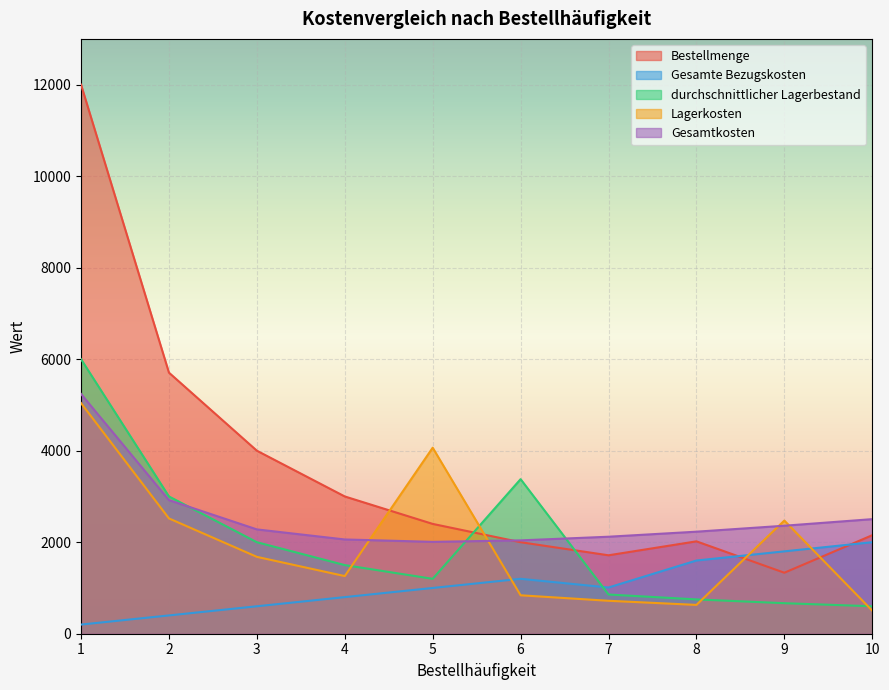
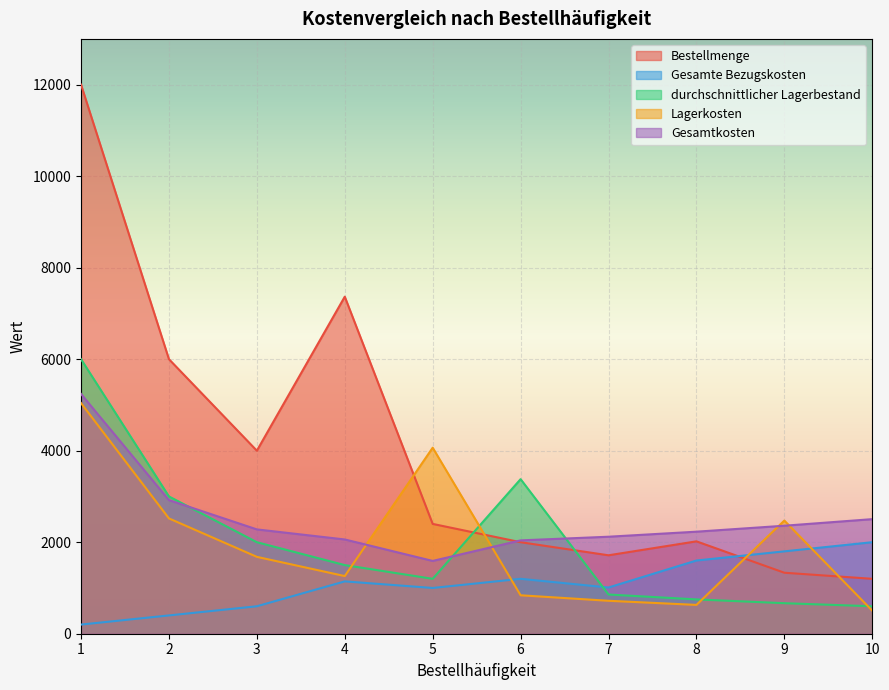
Bestellmenge, 2: 5700 -> 6000
Bestellmenge, 4: 3000 -> 7400
Gesamte Bezugskosten, 4: 800 -> 1100
Gesamtkosten, 5: 2000 -> 1600
Bestellmenge, 10: 2200 -> 1200
